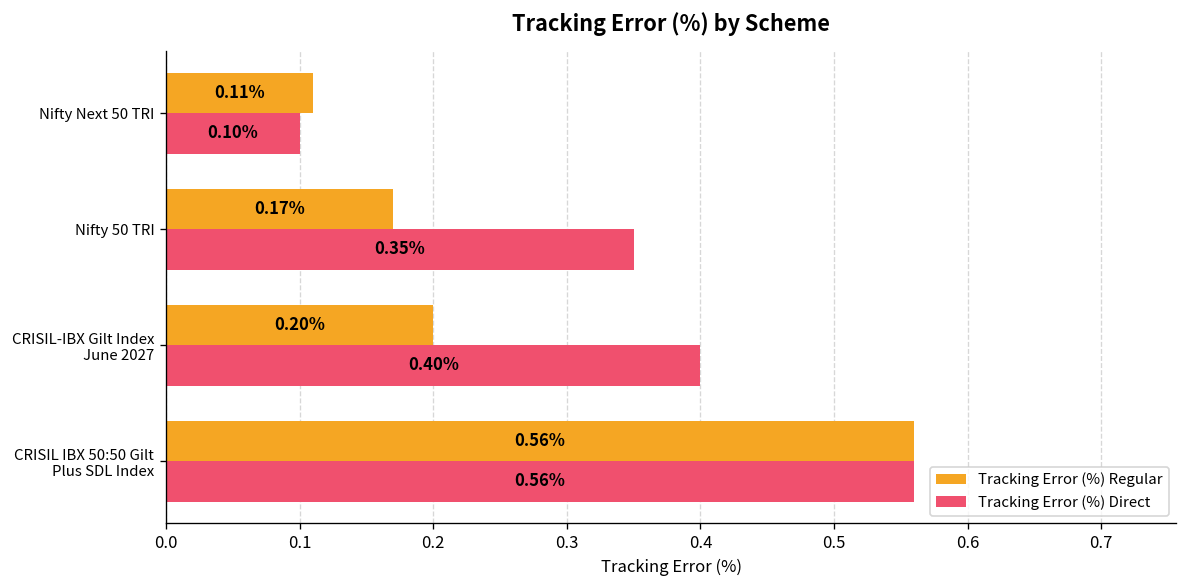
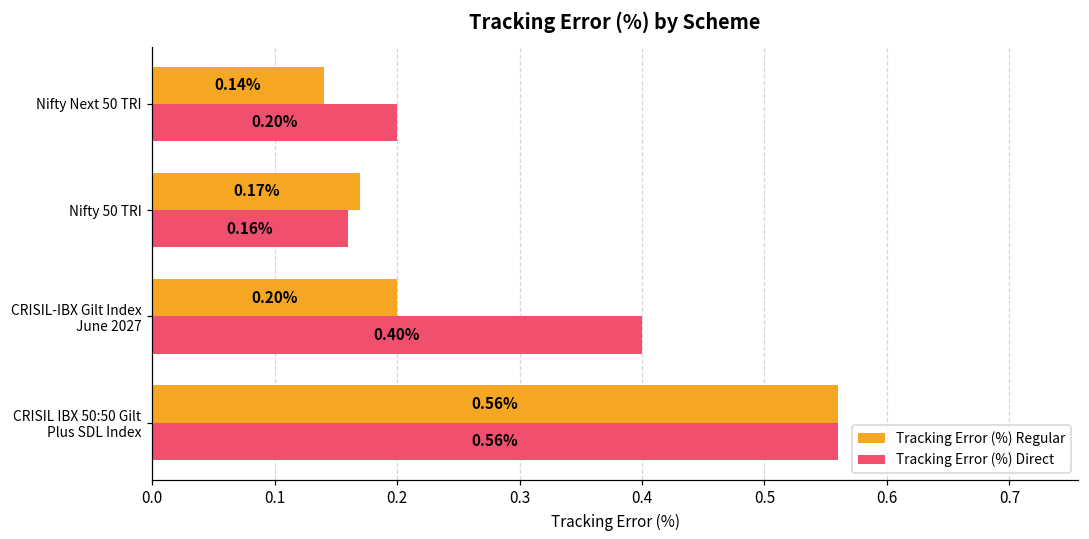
Tracking Error (%) Regular, Nifty Next 50 TRI: 0.11% -> 0.14%
Tracking Error (%) Direct, Nifty Next 50 TRI: 0.10% -> 0.20%
Tracking Error (%) Direct, Nifty 50 TRI: 0.35% -> 0.16%
